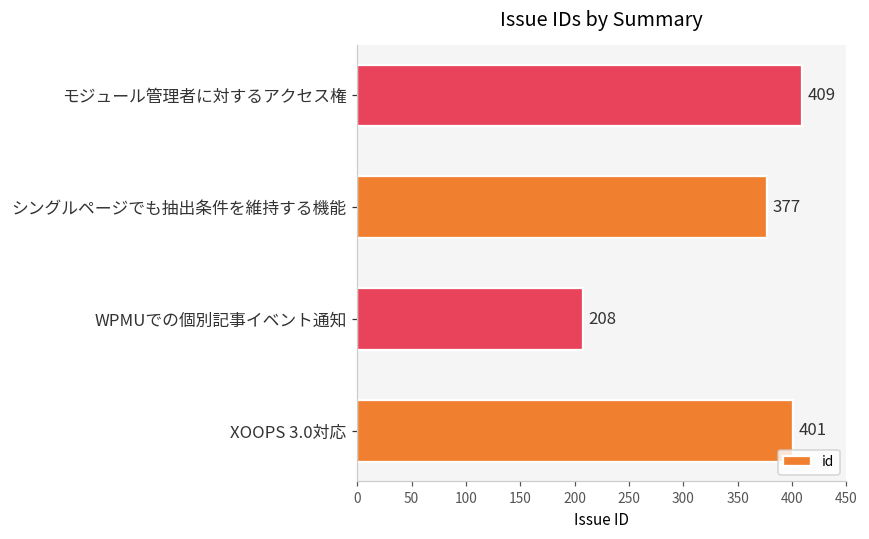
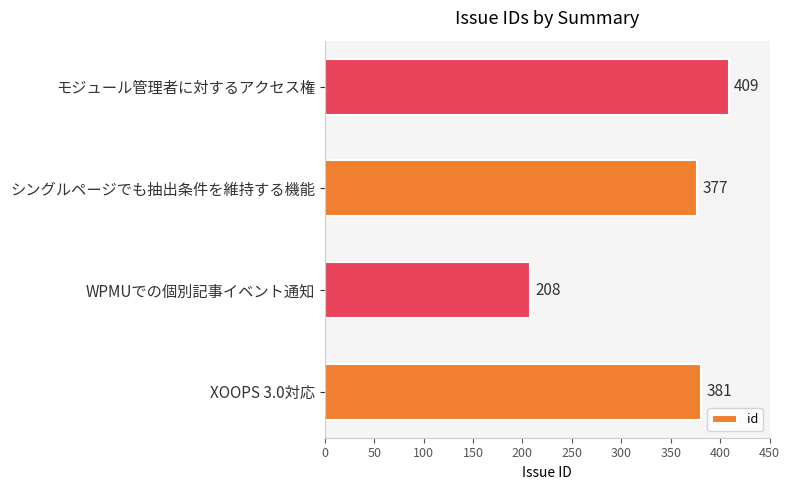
XOOPS 3.0対応: 401 -> 381
